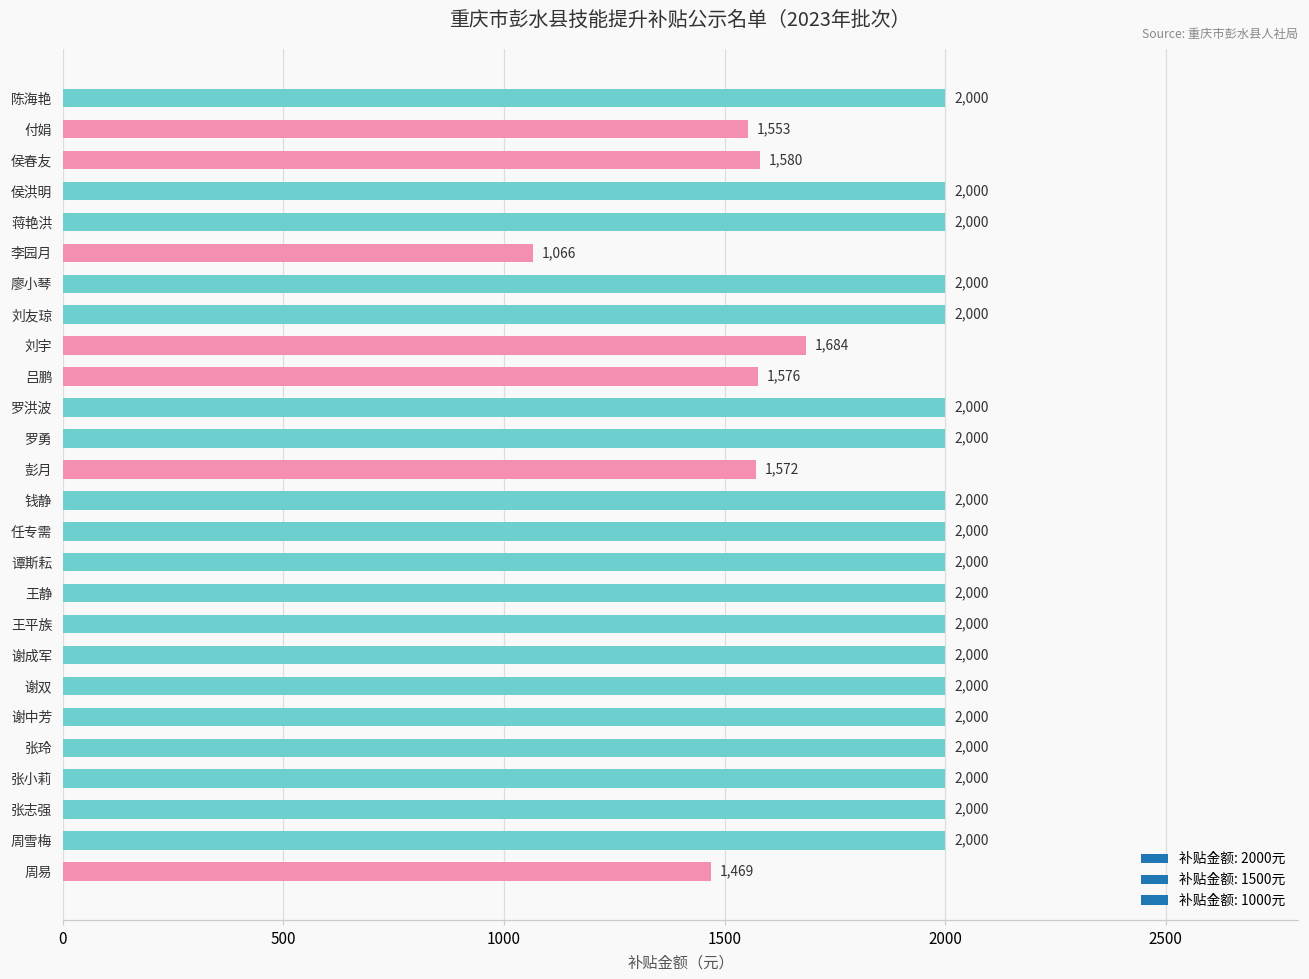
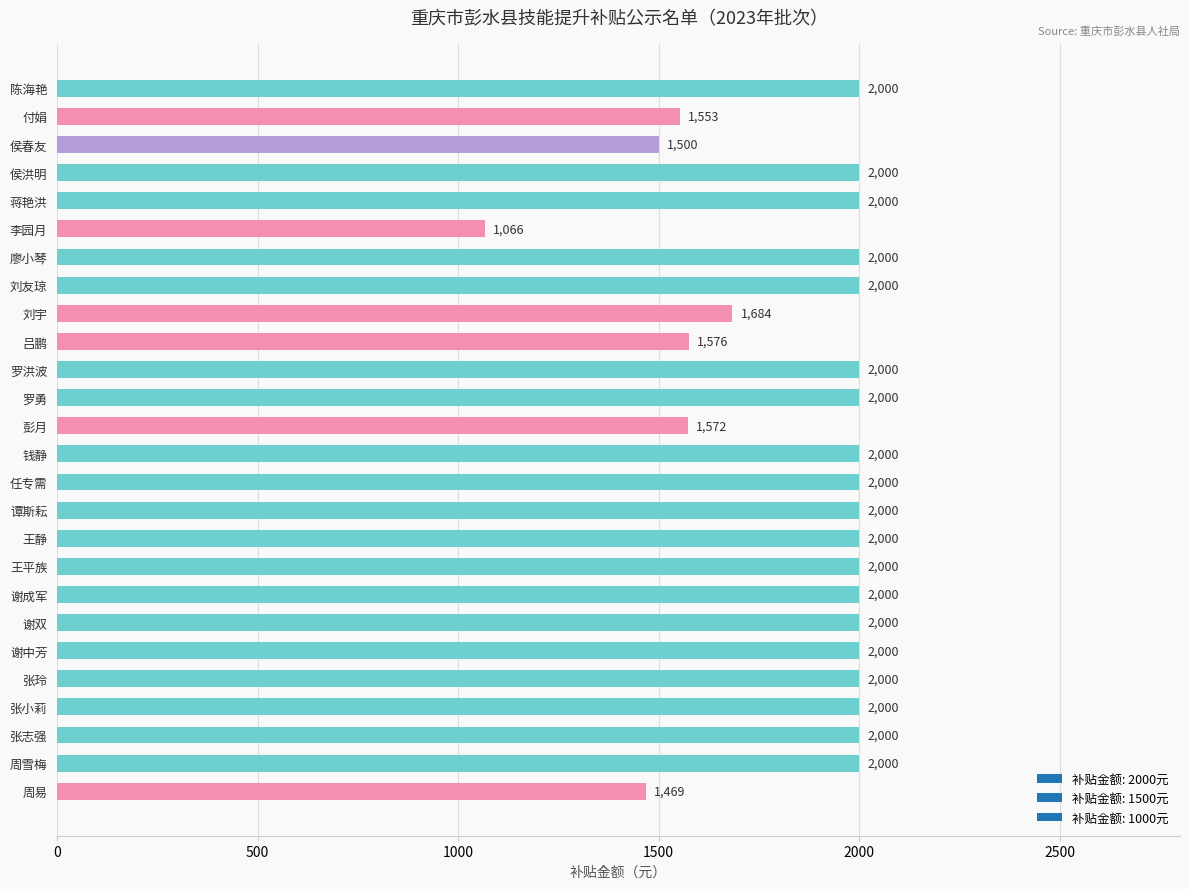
侯春友: 1,580 -> 1,500
